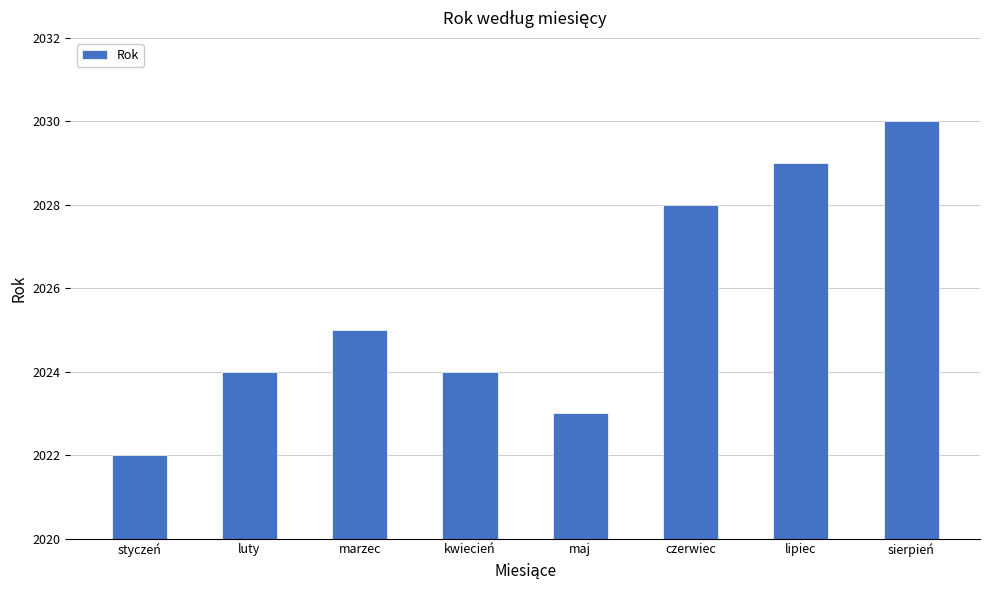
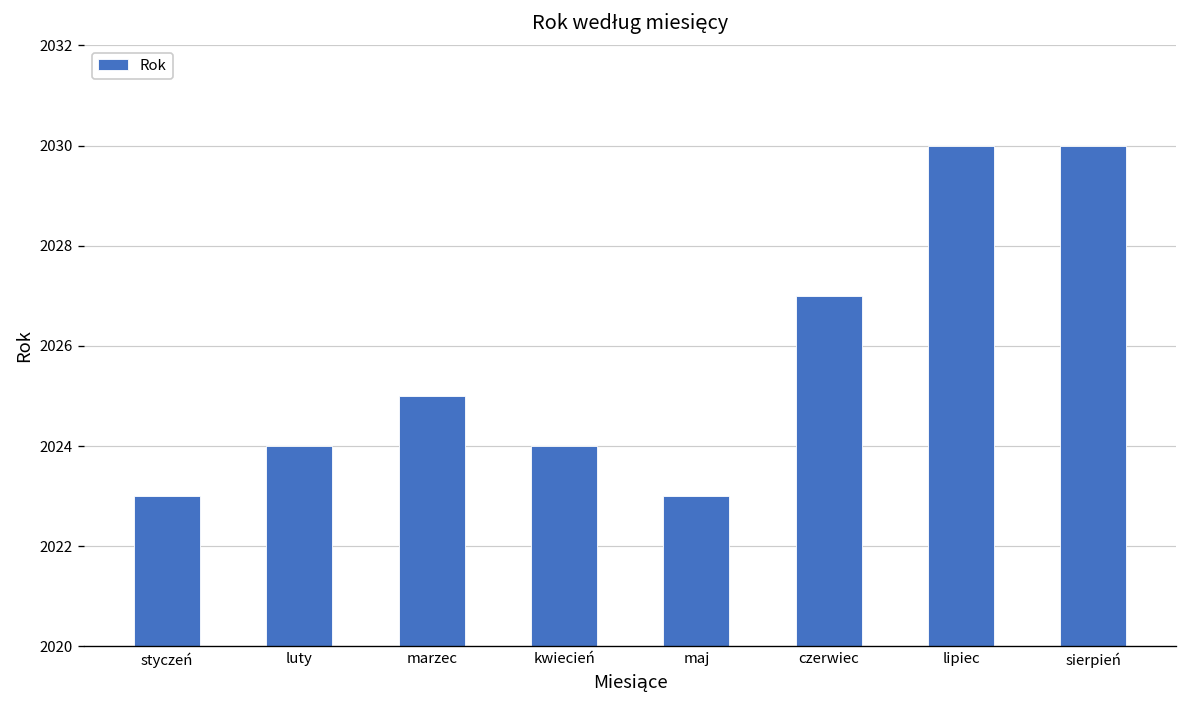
styczeń: 2022 -> 2023
czerwiec: 2028 -> 2027
lipiec: 2029 -> 2030
